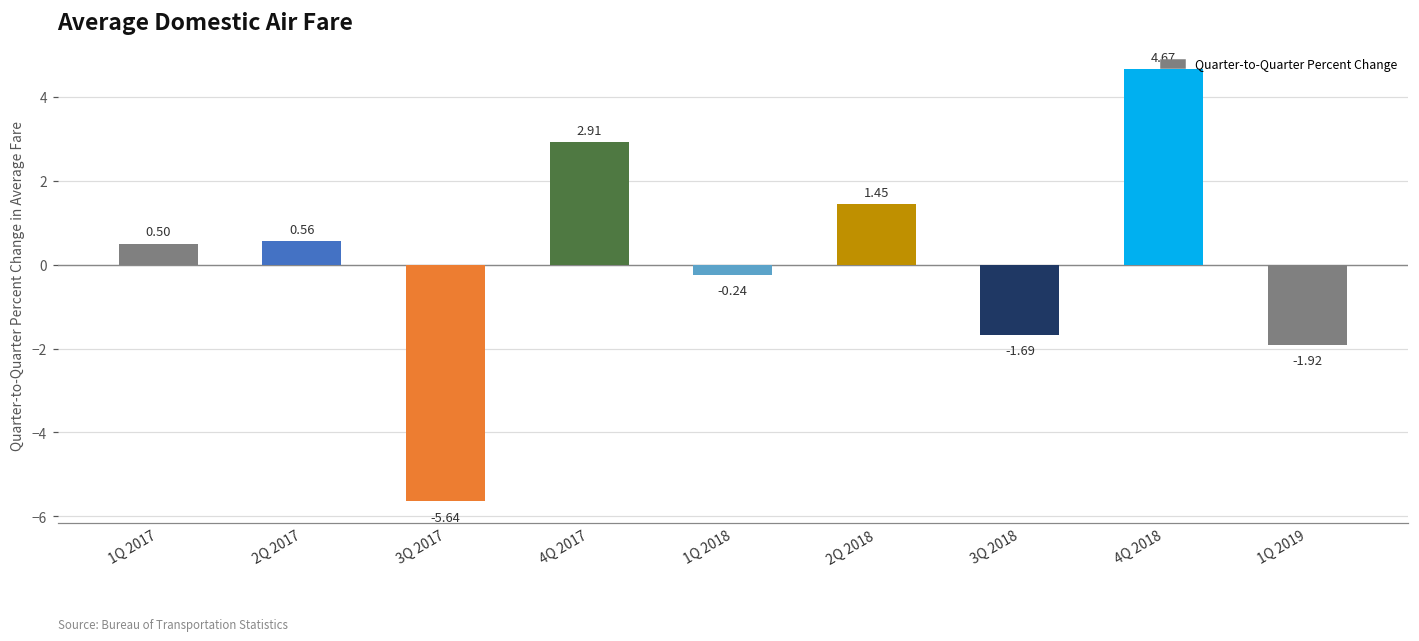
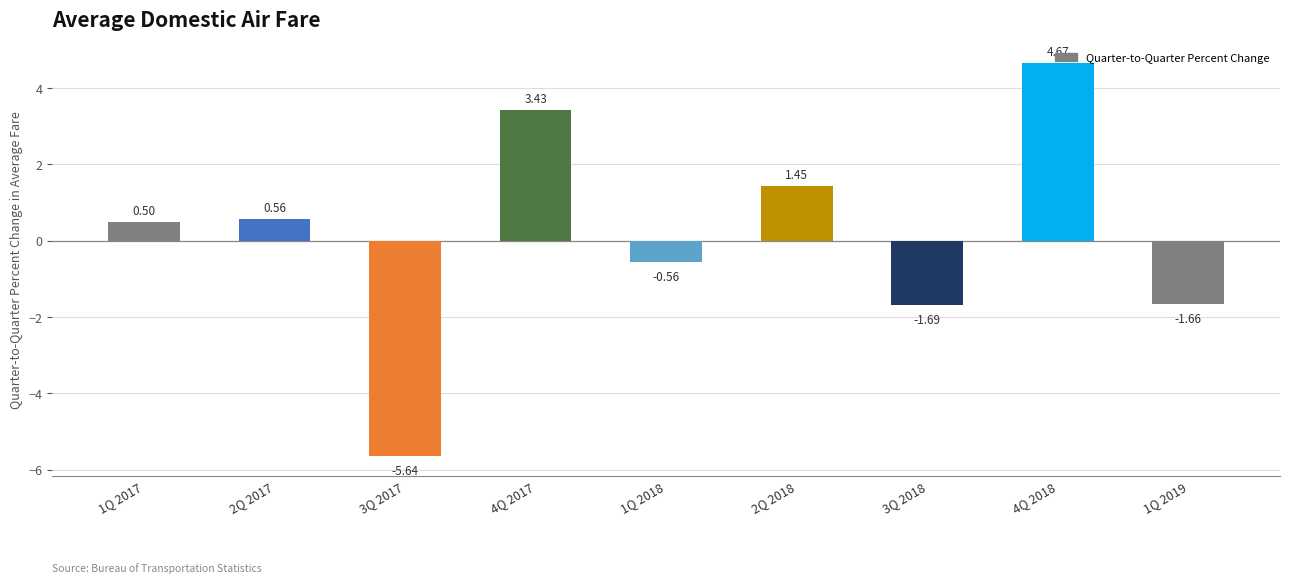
4Q 2017: 2.91 -> 3.43
1Q 2018: -0.24 -> -0.56
1Q 2019: -1.92 -> -1.66
